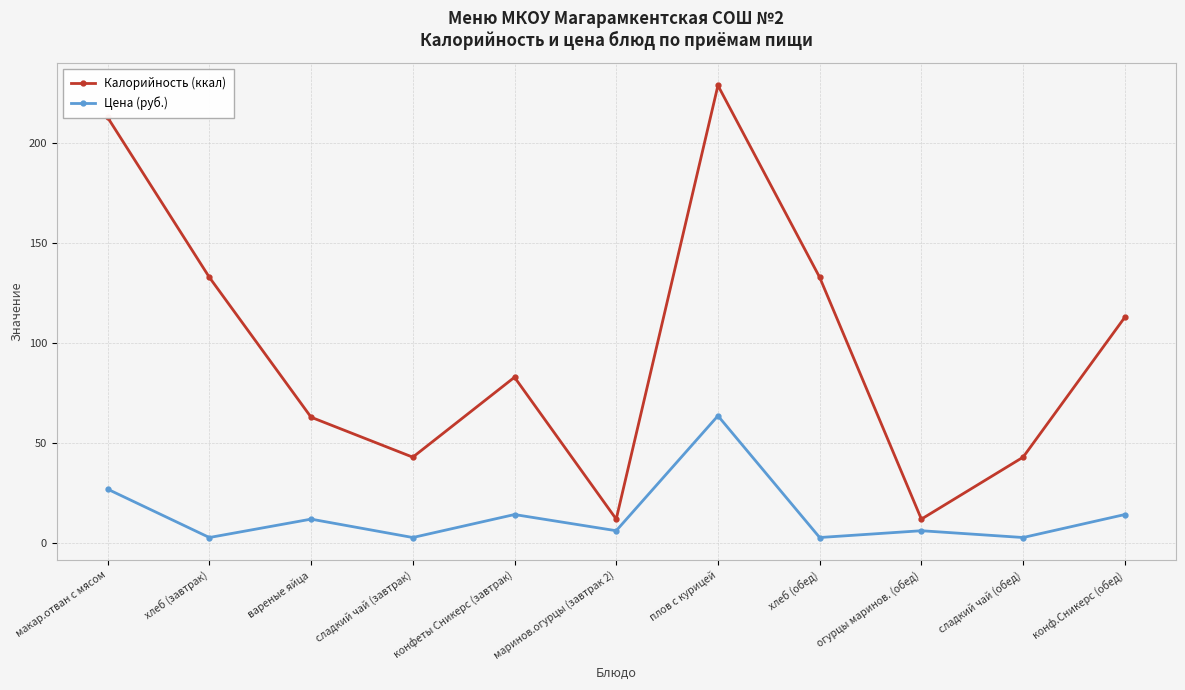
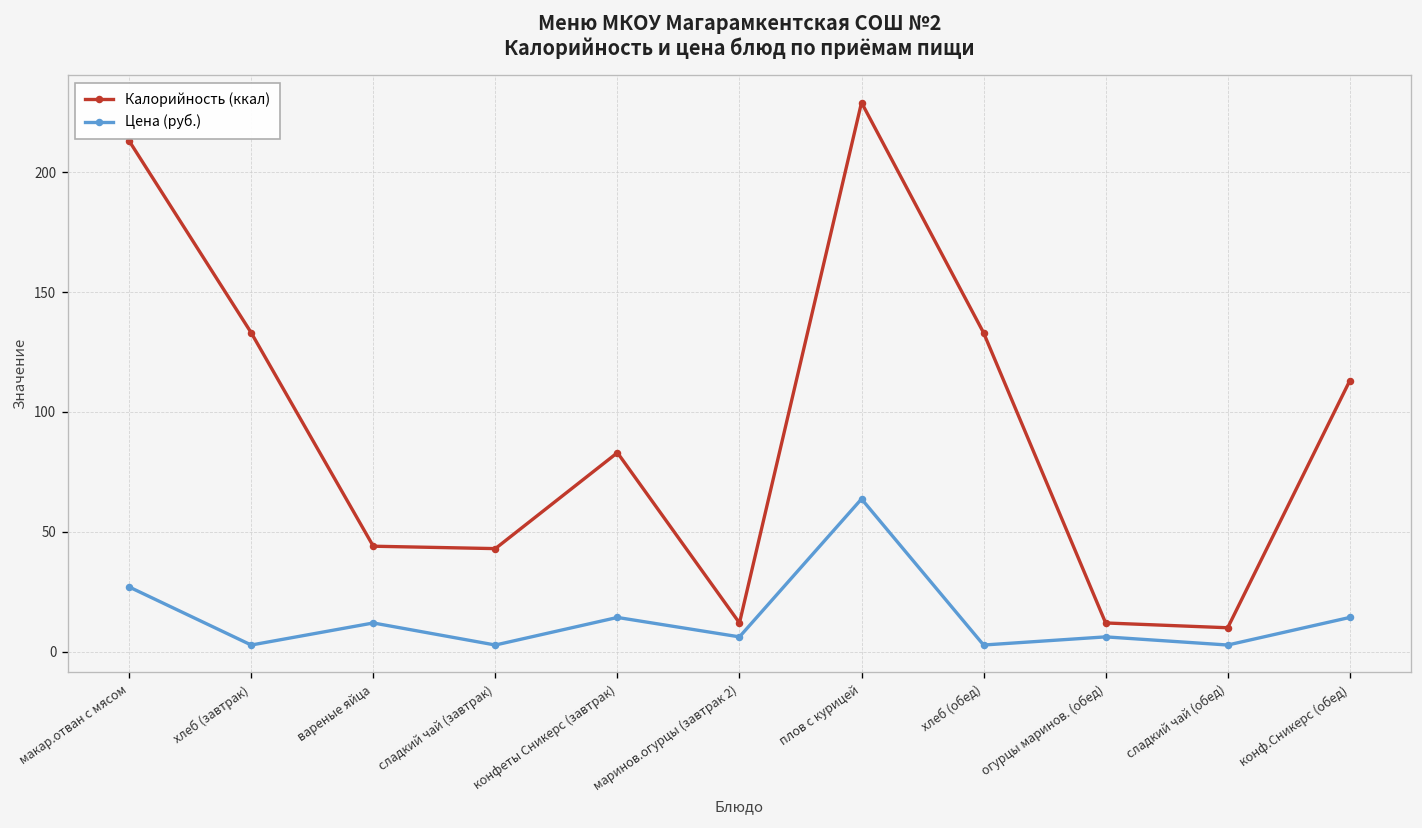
Калорийность (ккал), вареные яйца: 63 -> 44
Калорийность (ккал), сладкий чай (обед): 43 -> 10
